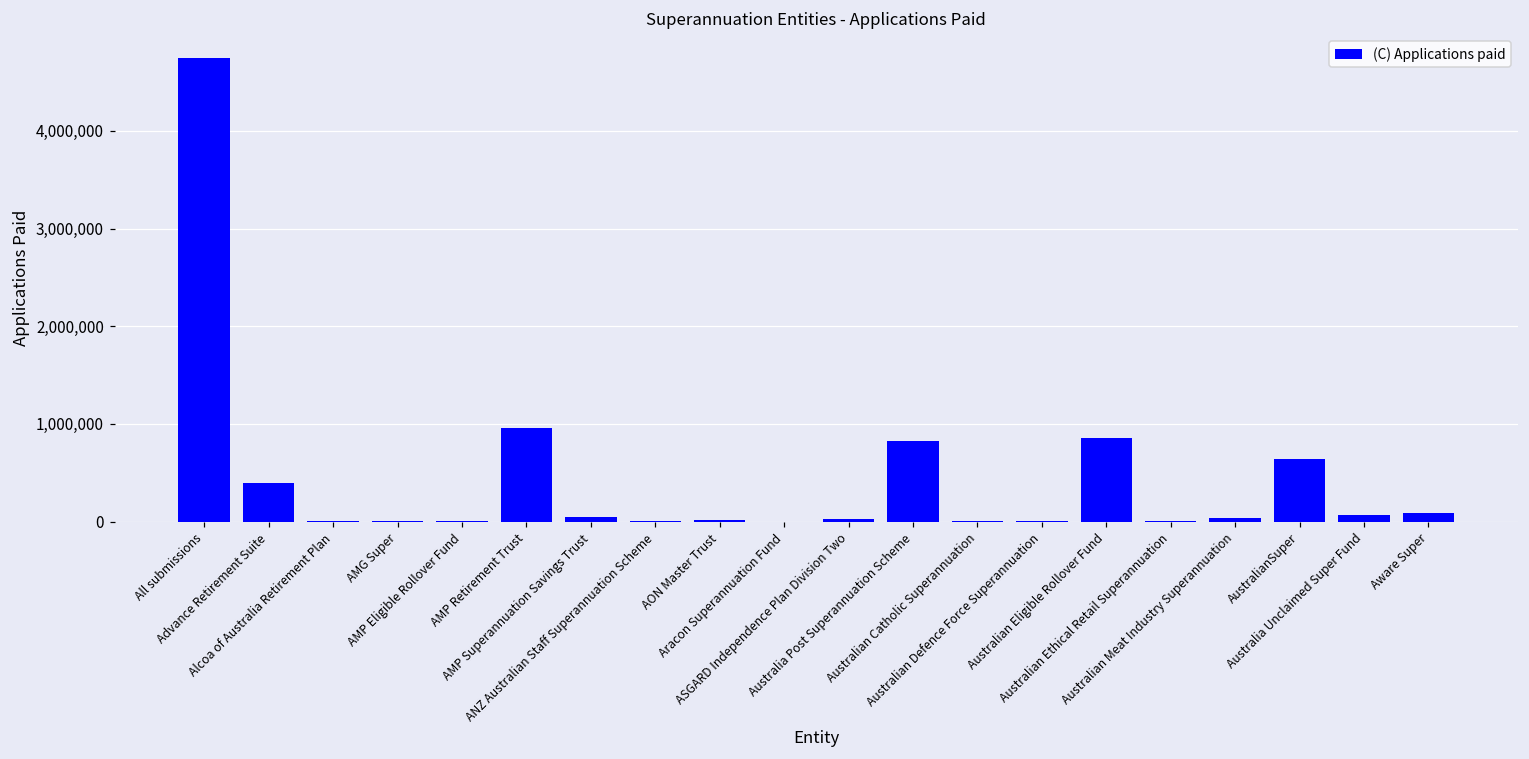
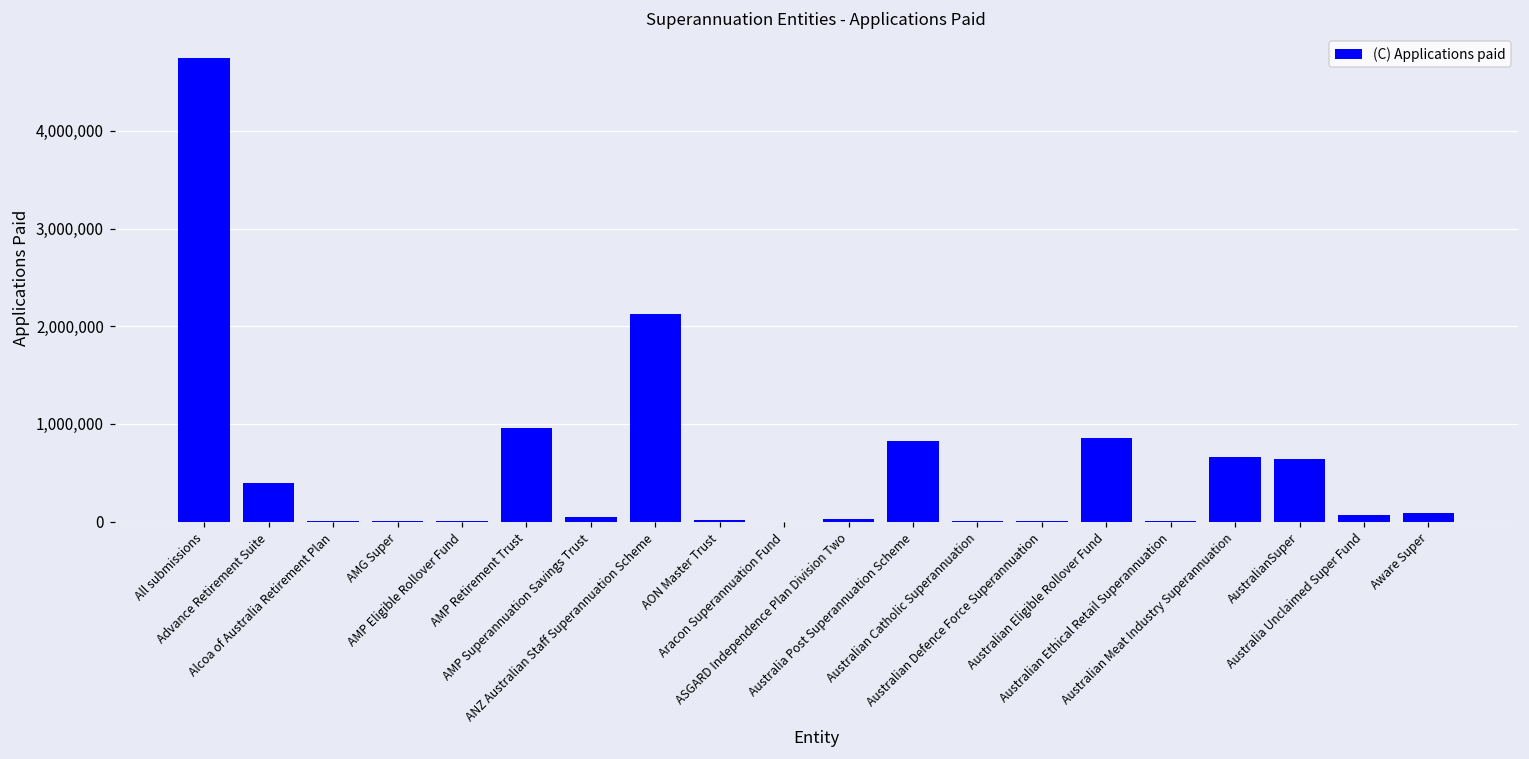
ANZ Australian Staff Superannuation Scheme: 0 -> 2,100,000
Australian Meat Industry Superannuation: 0 -> 700,000
